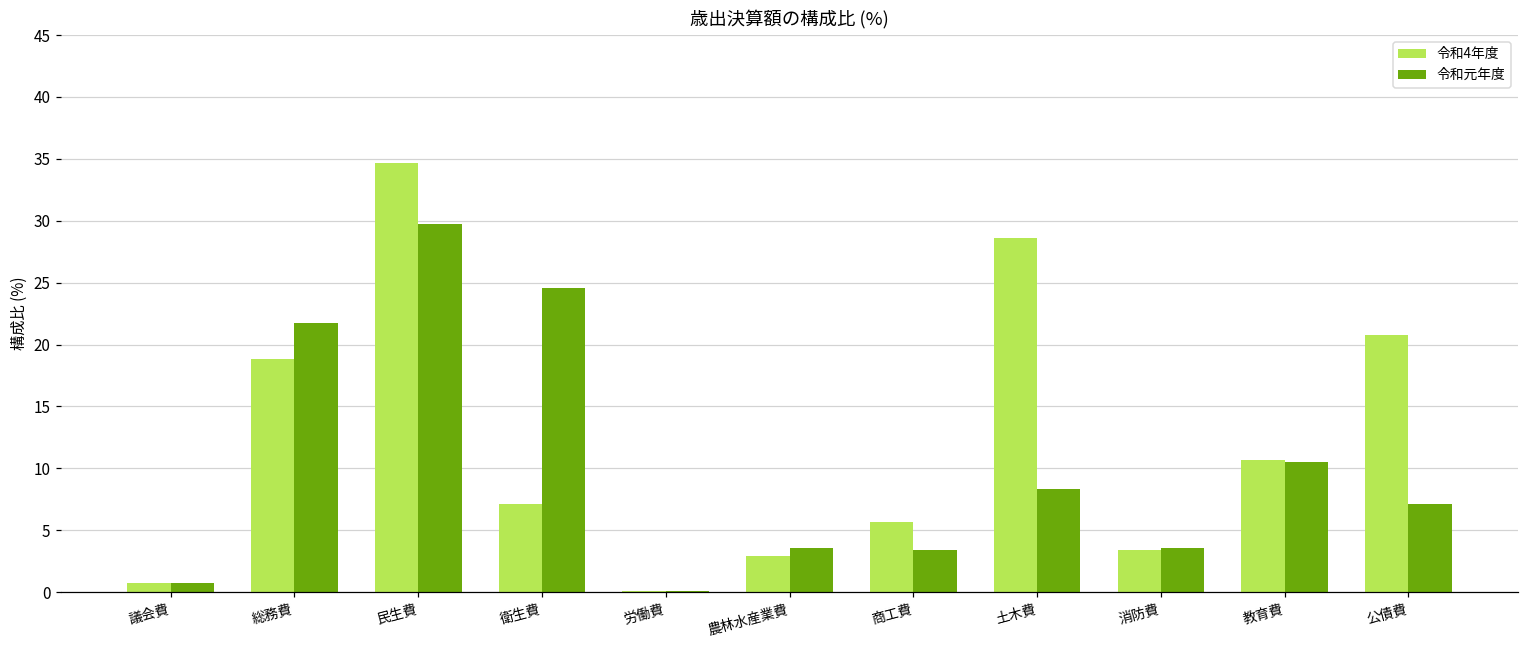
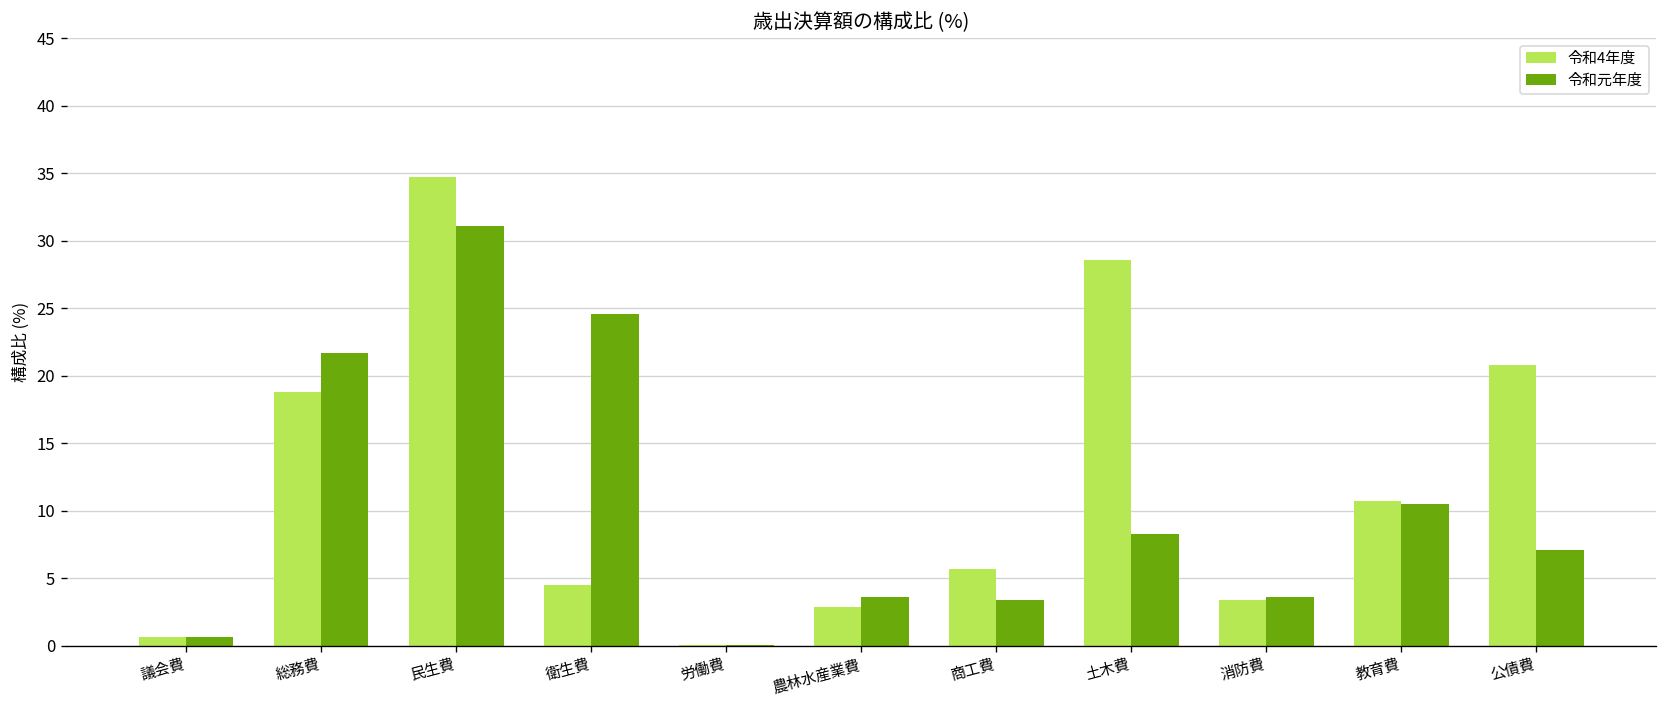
令和元年度, 民生費: 29.7 -> 31.1
令和4年度, 衛生費: 7.1 -> 4.5
